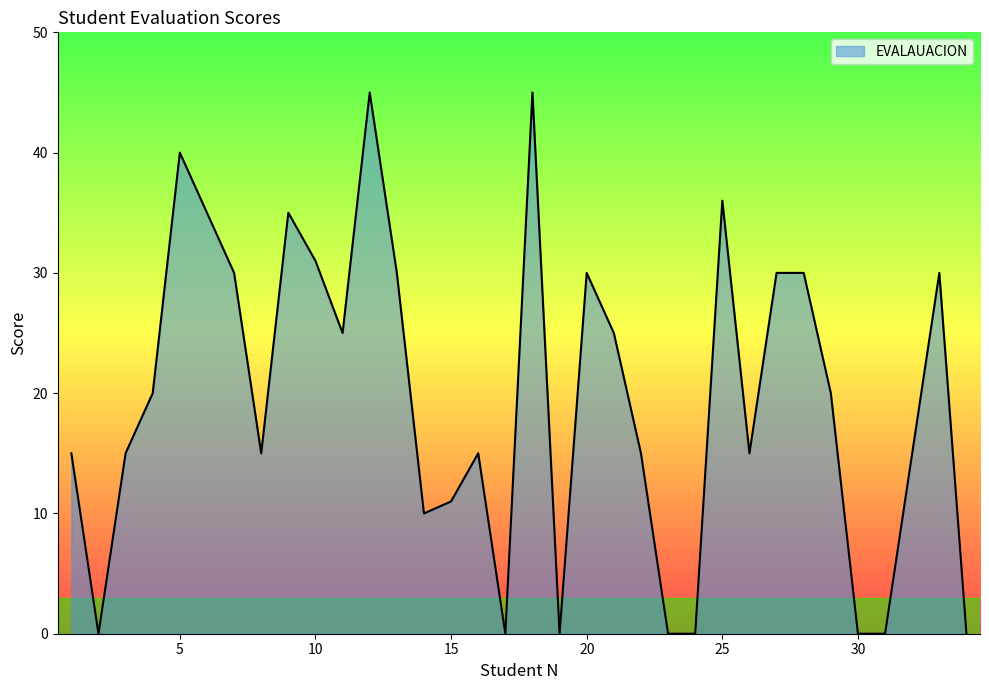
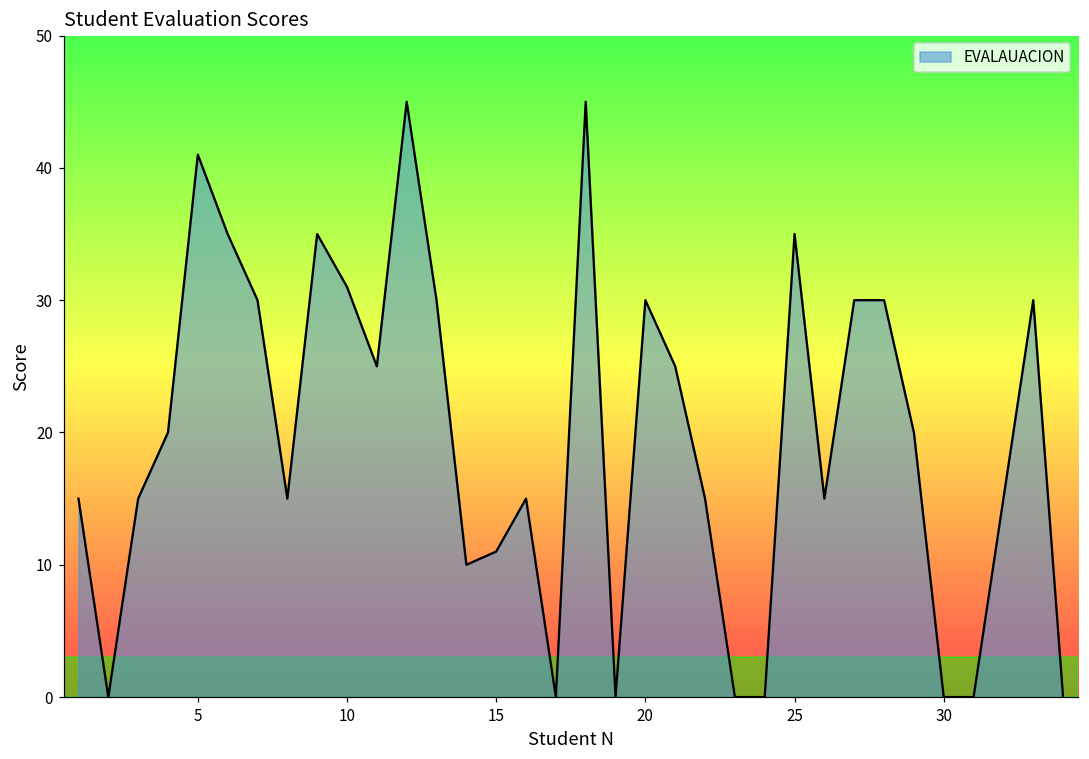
5: 40 -> 41
25: 36 -> 35
